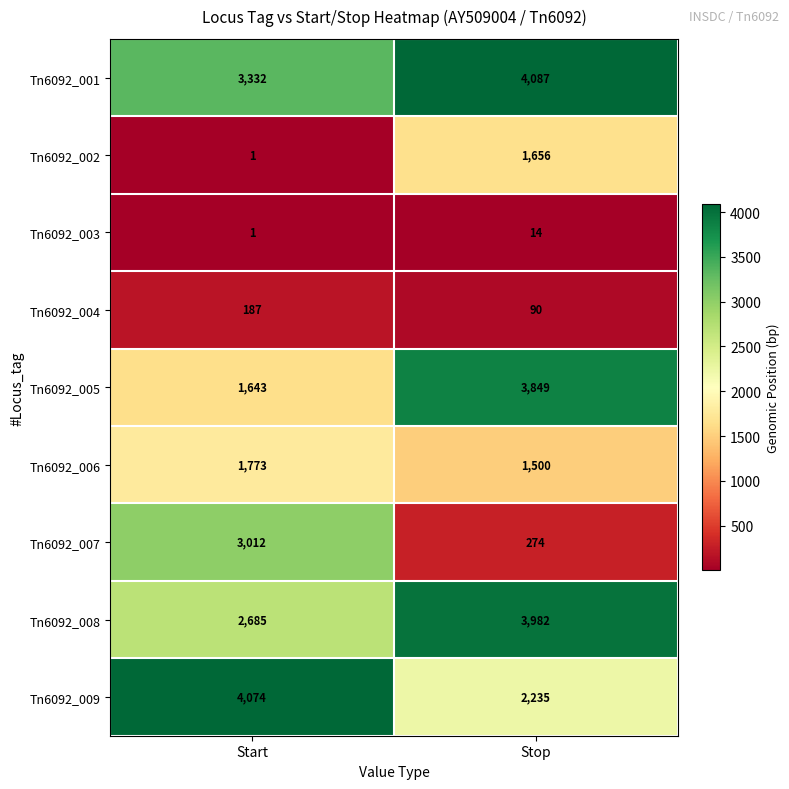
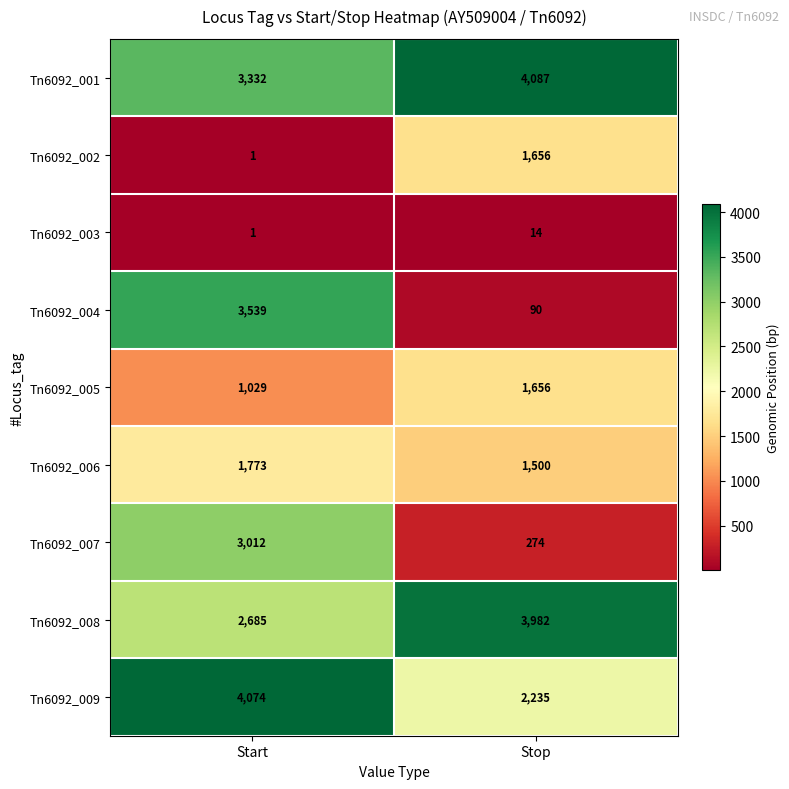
Tn6092_004, Start: 187 -> 3,539
Tn6092_005, Start: 1,643 -> 1,029
Tn6092_005, Stop: 3,849 -> 1,656
